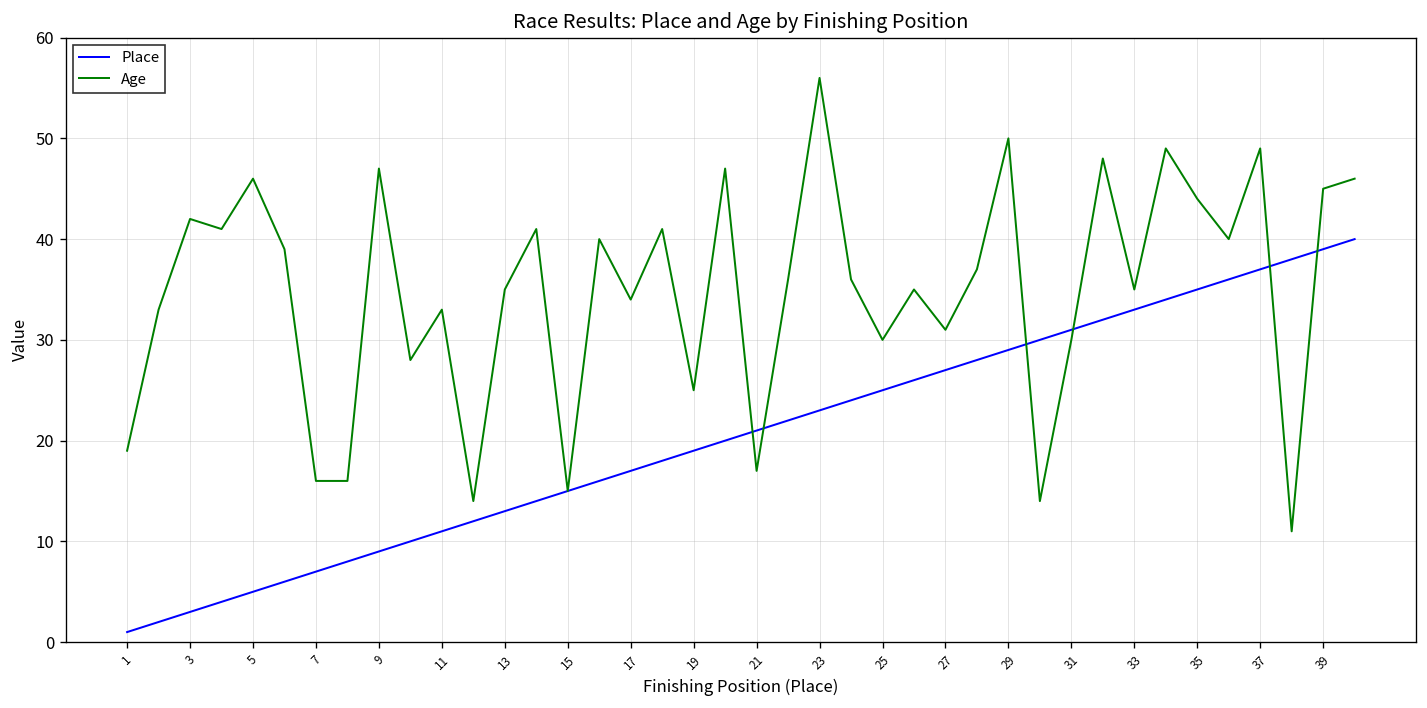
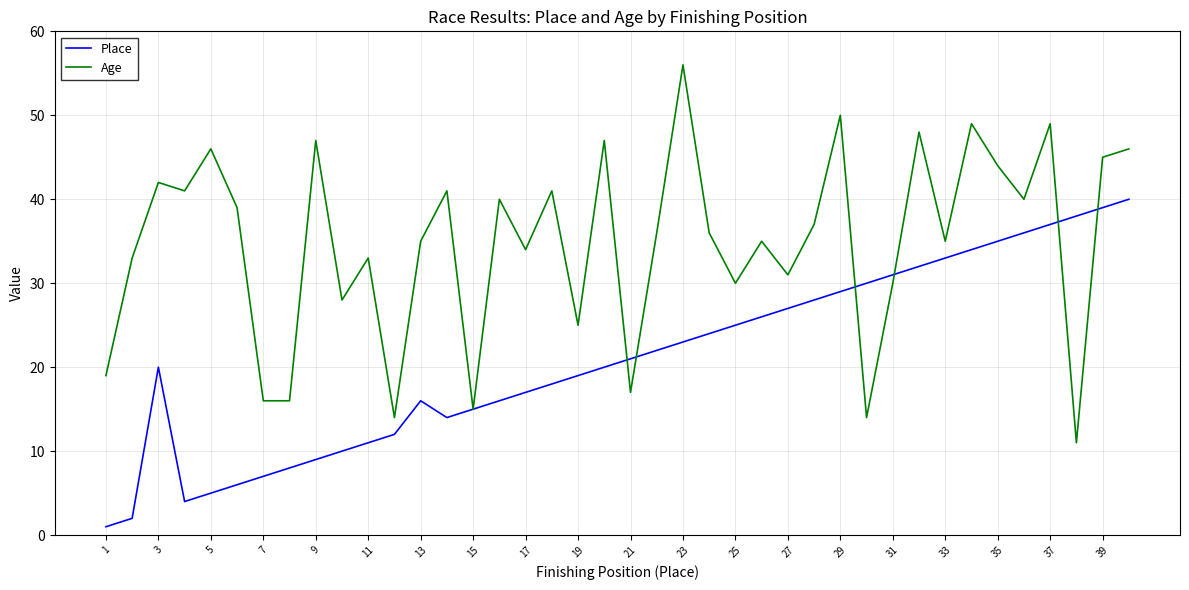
Place, 3: 3 -> 20
Place, 13: 13 -> 16
